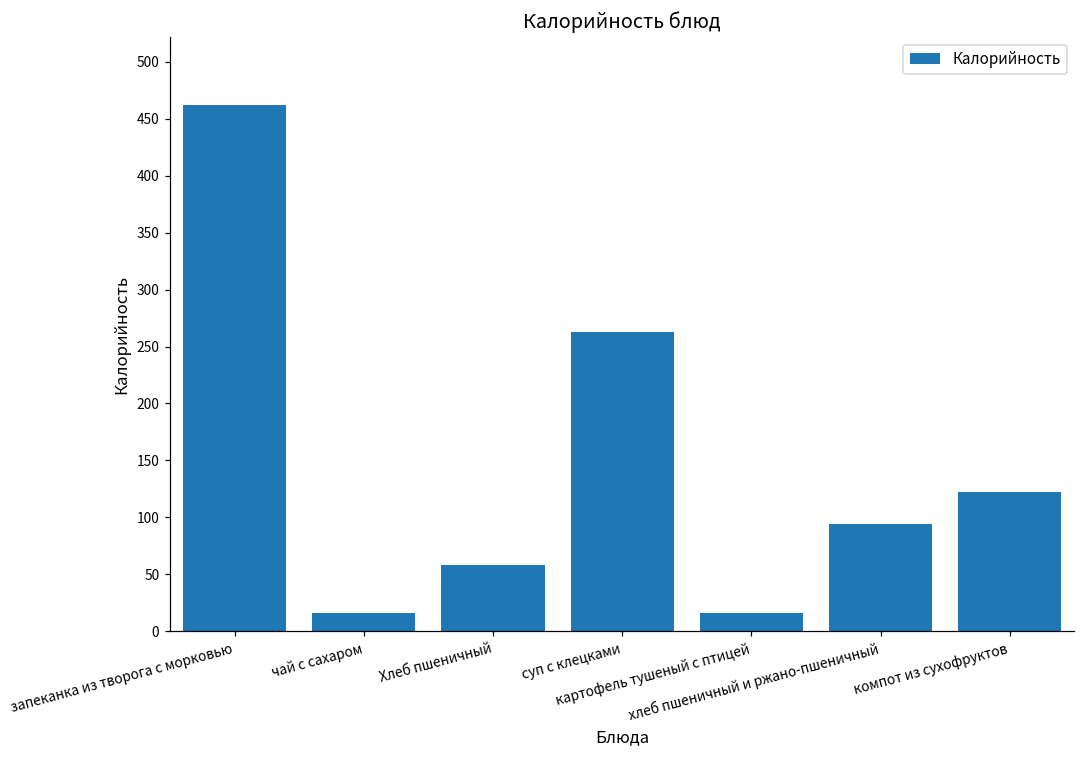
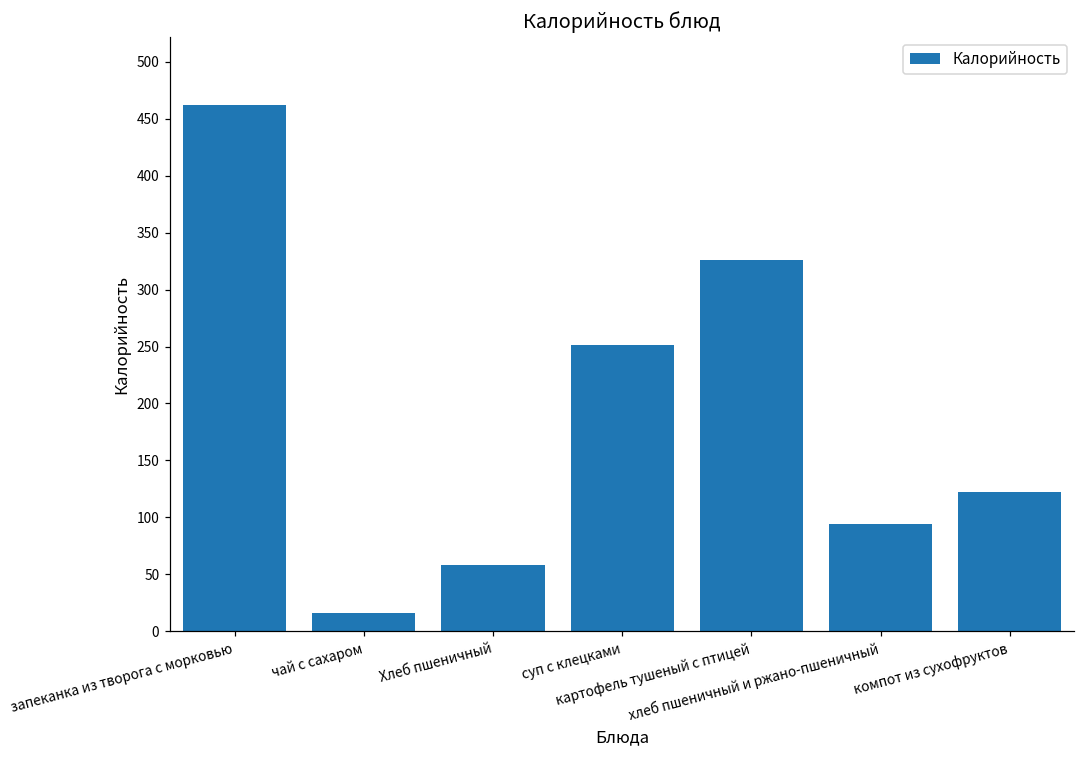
суп с клецками: 263 -> 251
картофель тушеный с птицей: 16 -> 326
